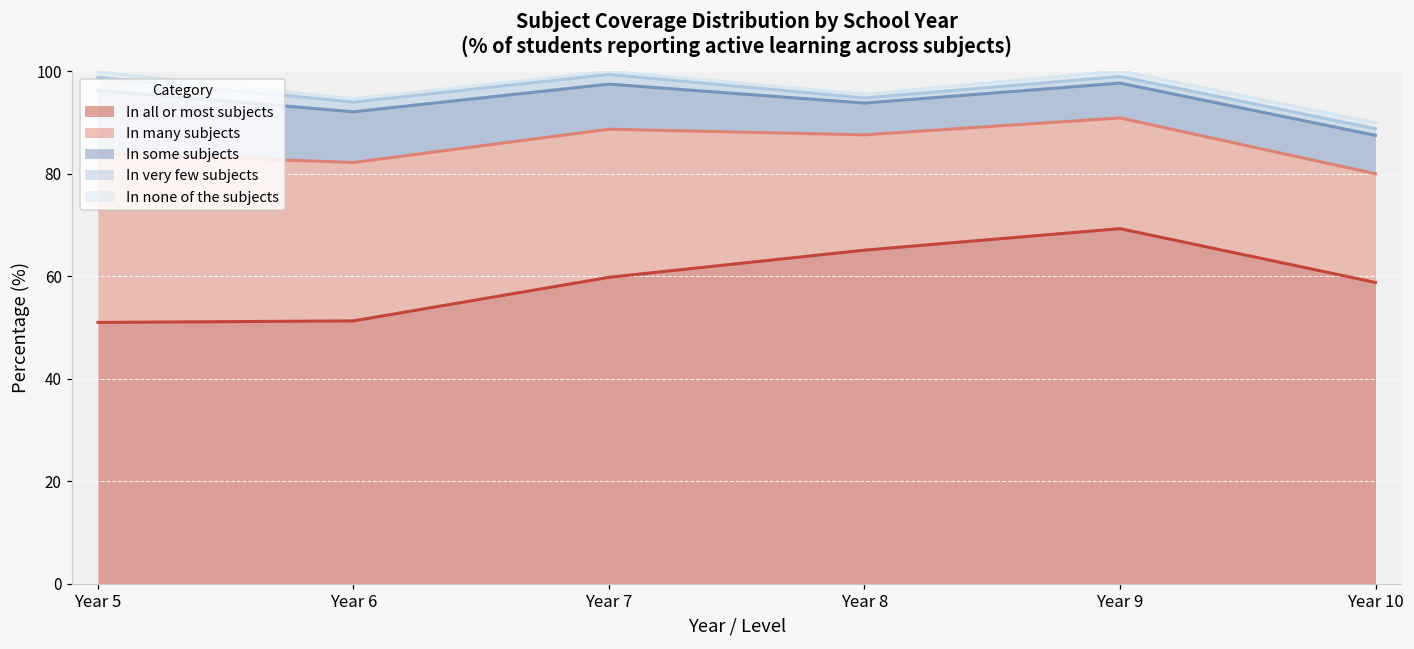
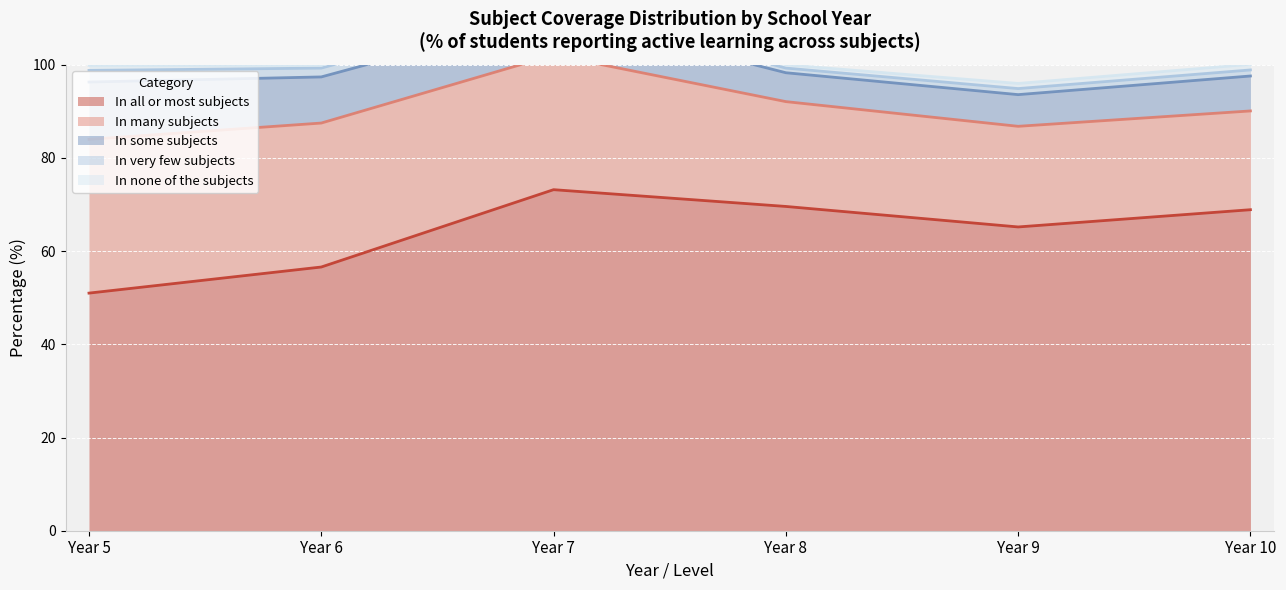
In all or most subjects, Year 6: 51 -> 57
In all or most subjects, Year 7: 60 -> 73
In all or most subjects, Year 8: 65 -> 70
In all or most subjects, Year 9: 69 -> 65
In all or most subjects, Year 10: 59 -> 69
